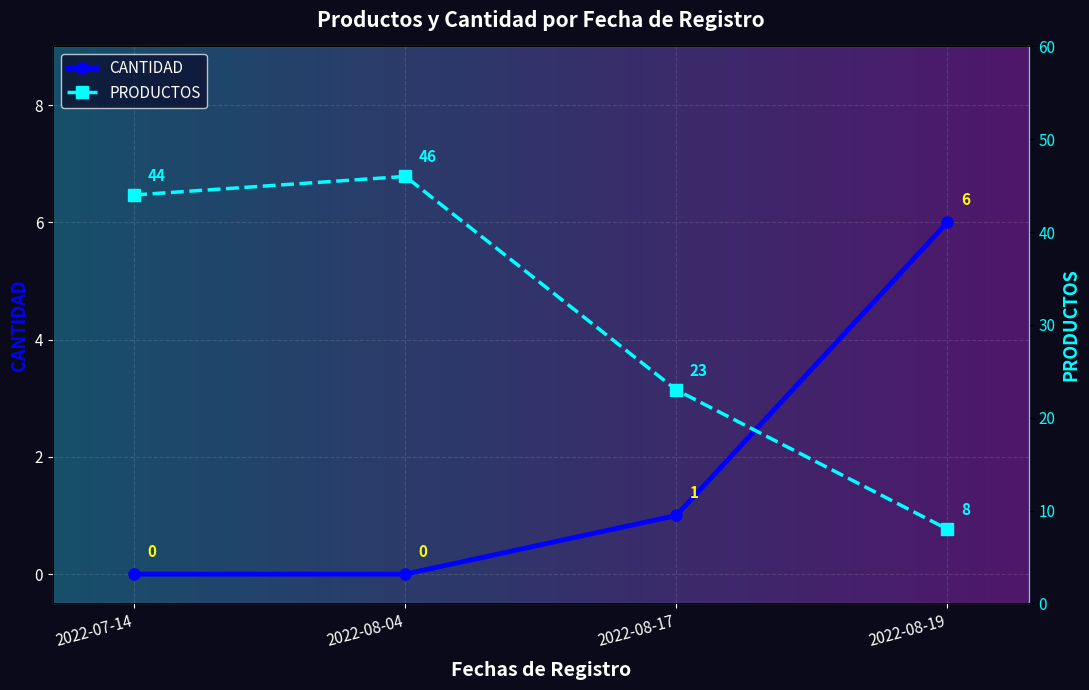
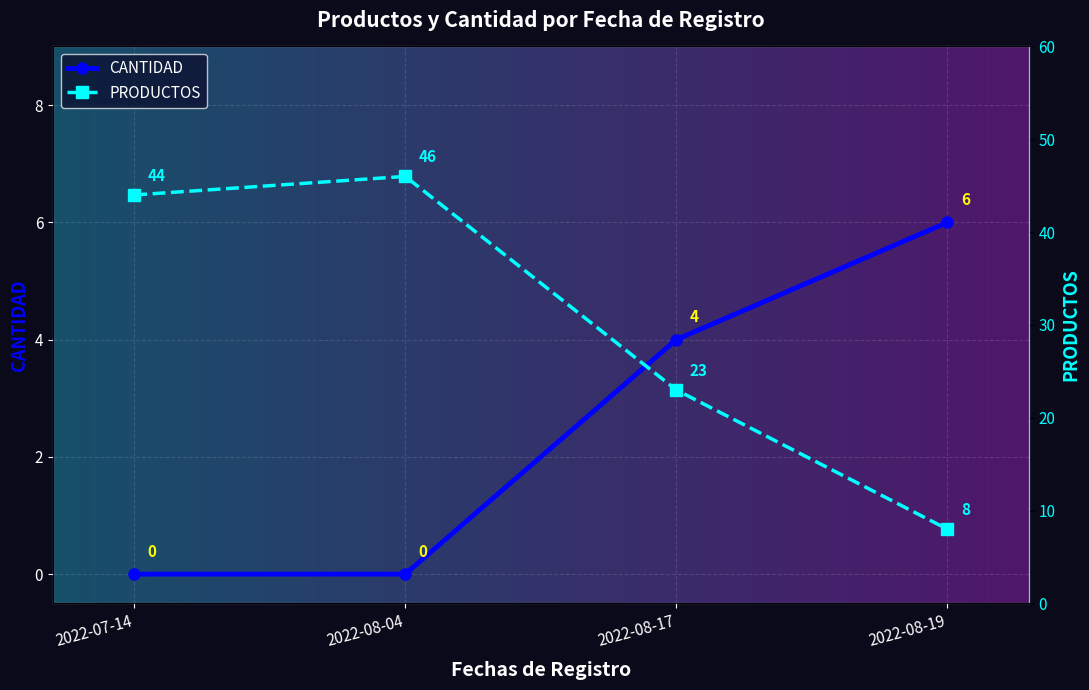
CANTIDAD, 2022-08-17: 1 -> 4
